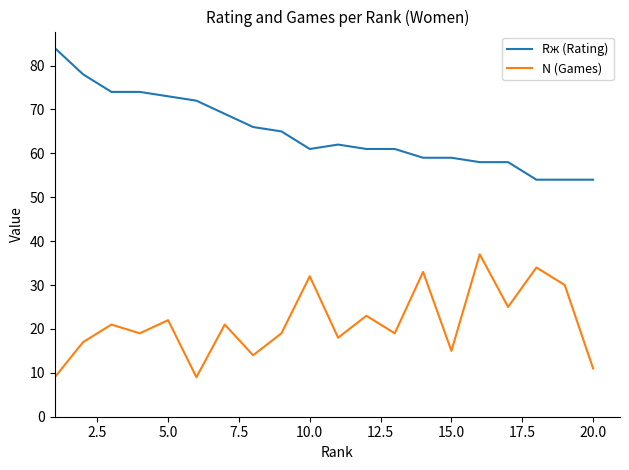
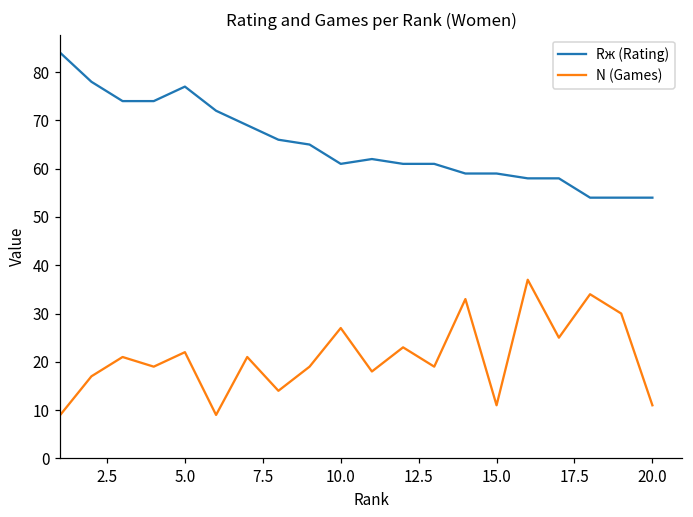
Rж (Rating), 5.0: 73 -> 77
N (Games), 10.0: 32 -> 27
N (Games), 15.0: 15 -> 11
